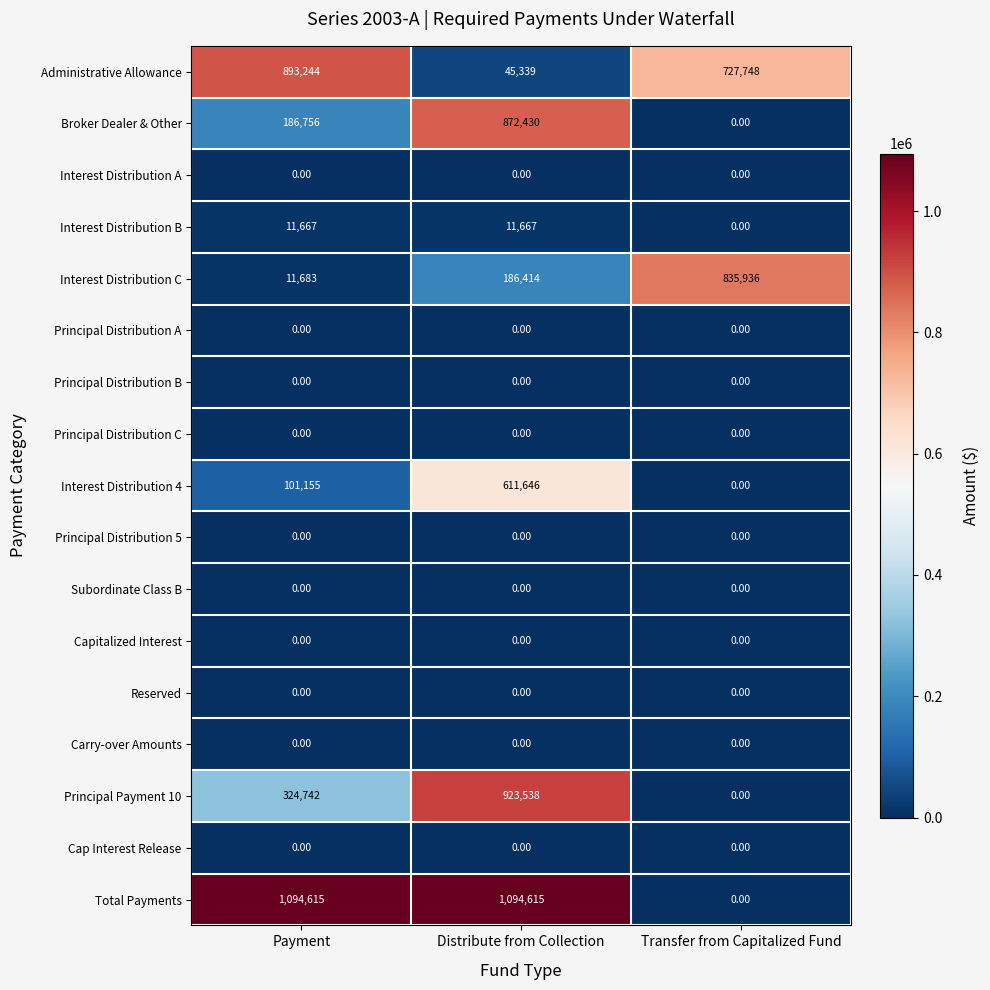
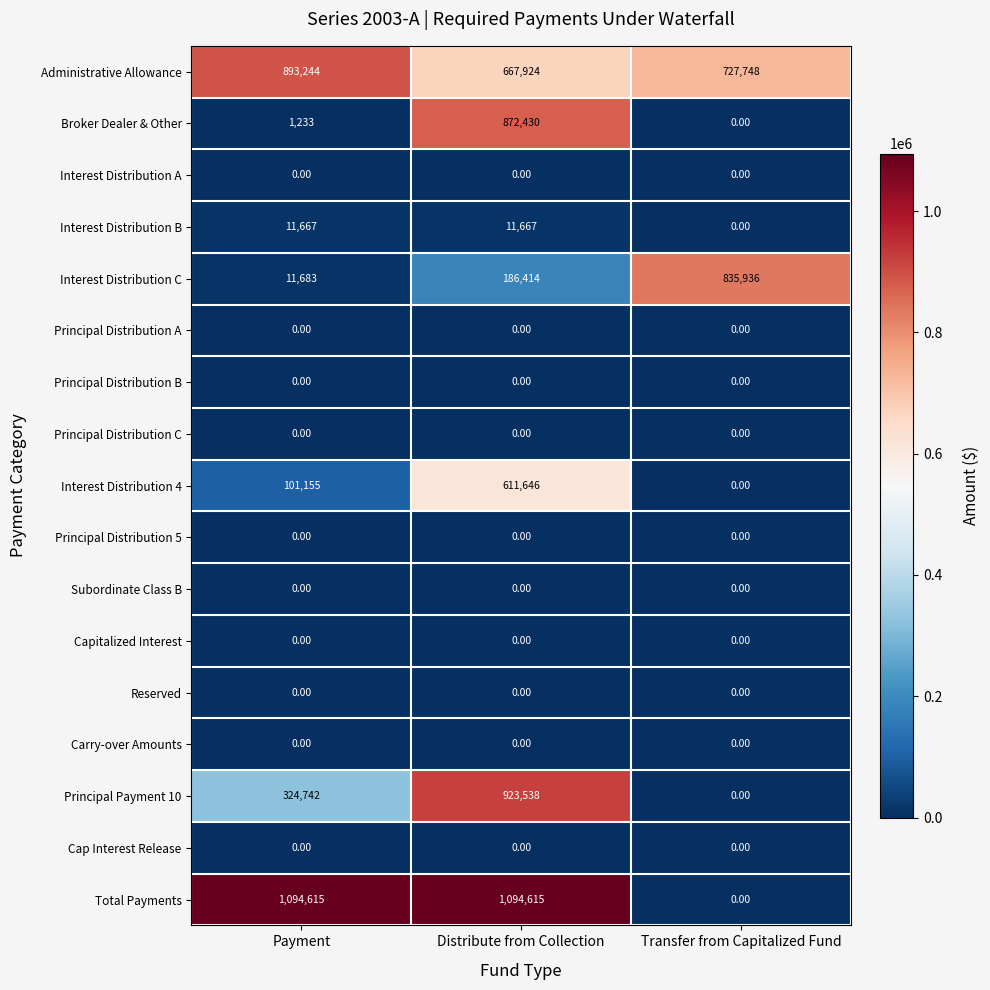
Administrative Allowance, Distribute from Collection: 45,339 -> 667,924
Broker Dealer & Other, Payment: 186,756 -> 1,233
